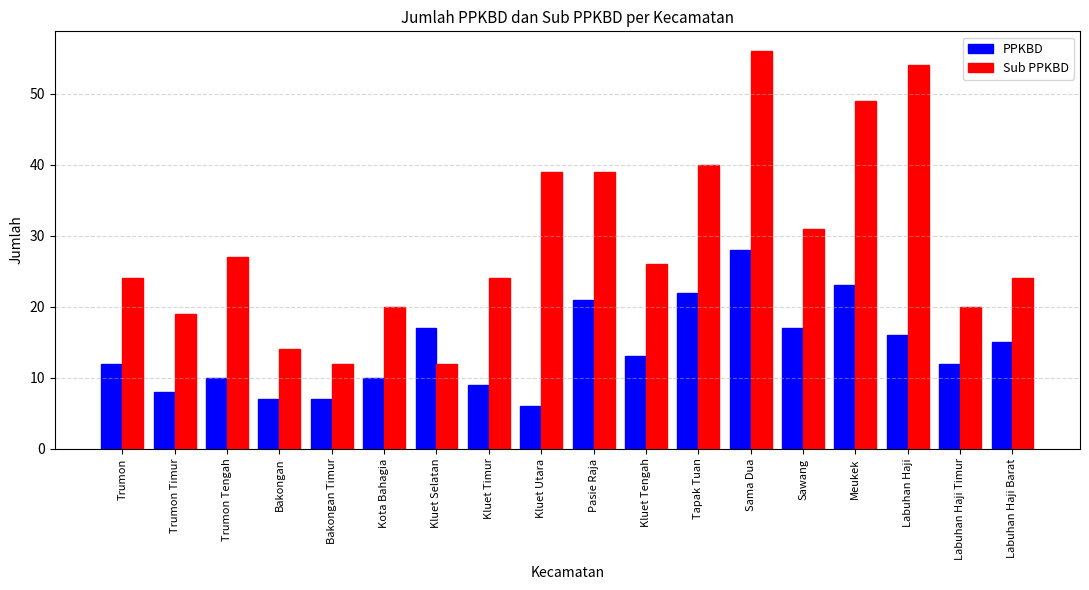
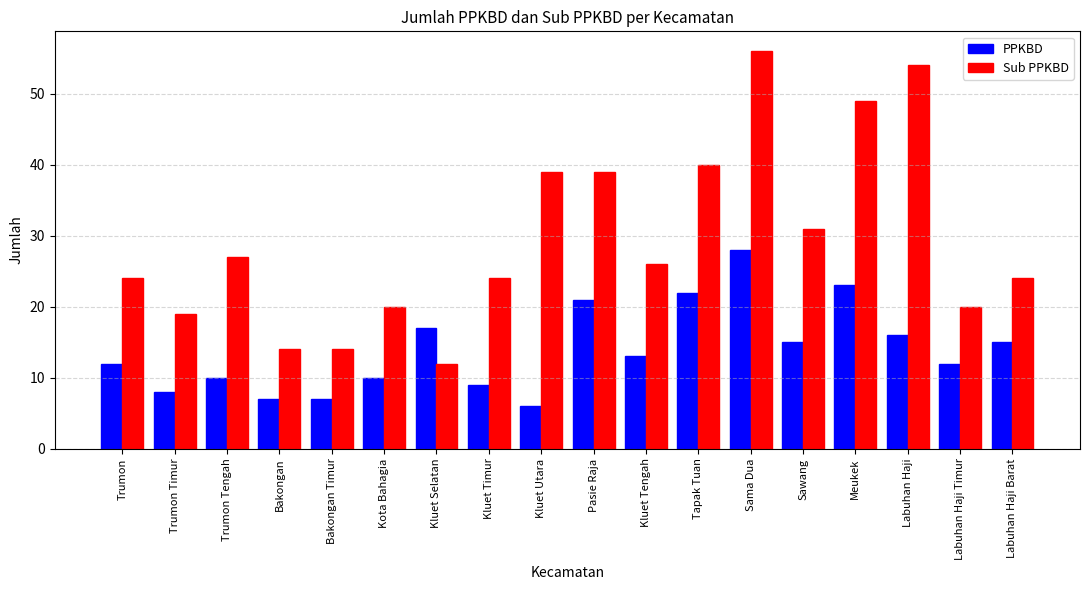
Sub PPKBD, Bakongan Timur: 12 -> 14
PPKBD, Sawang: 17 -> 15
